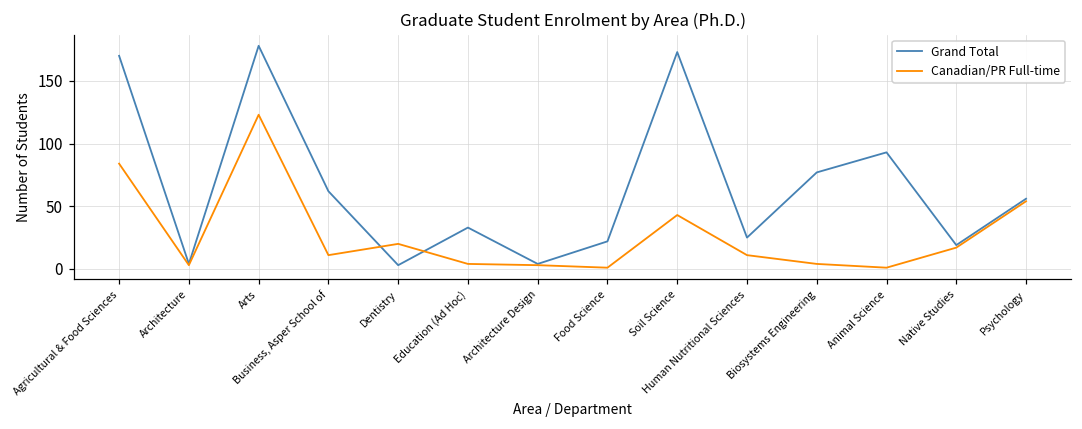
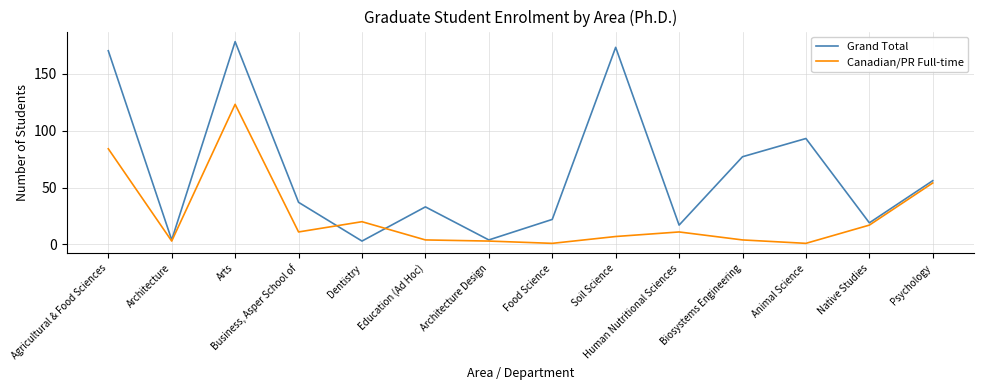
Grand Total, Business, Asper School of: 62 -> 37
Canadian/PR Full-time, Soil Science: 43 -> 7
Grand Total, Human Nutritional Sciences: 25 -> 17
